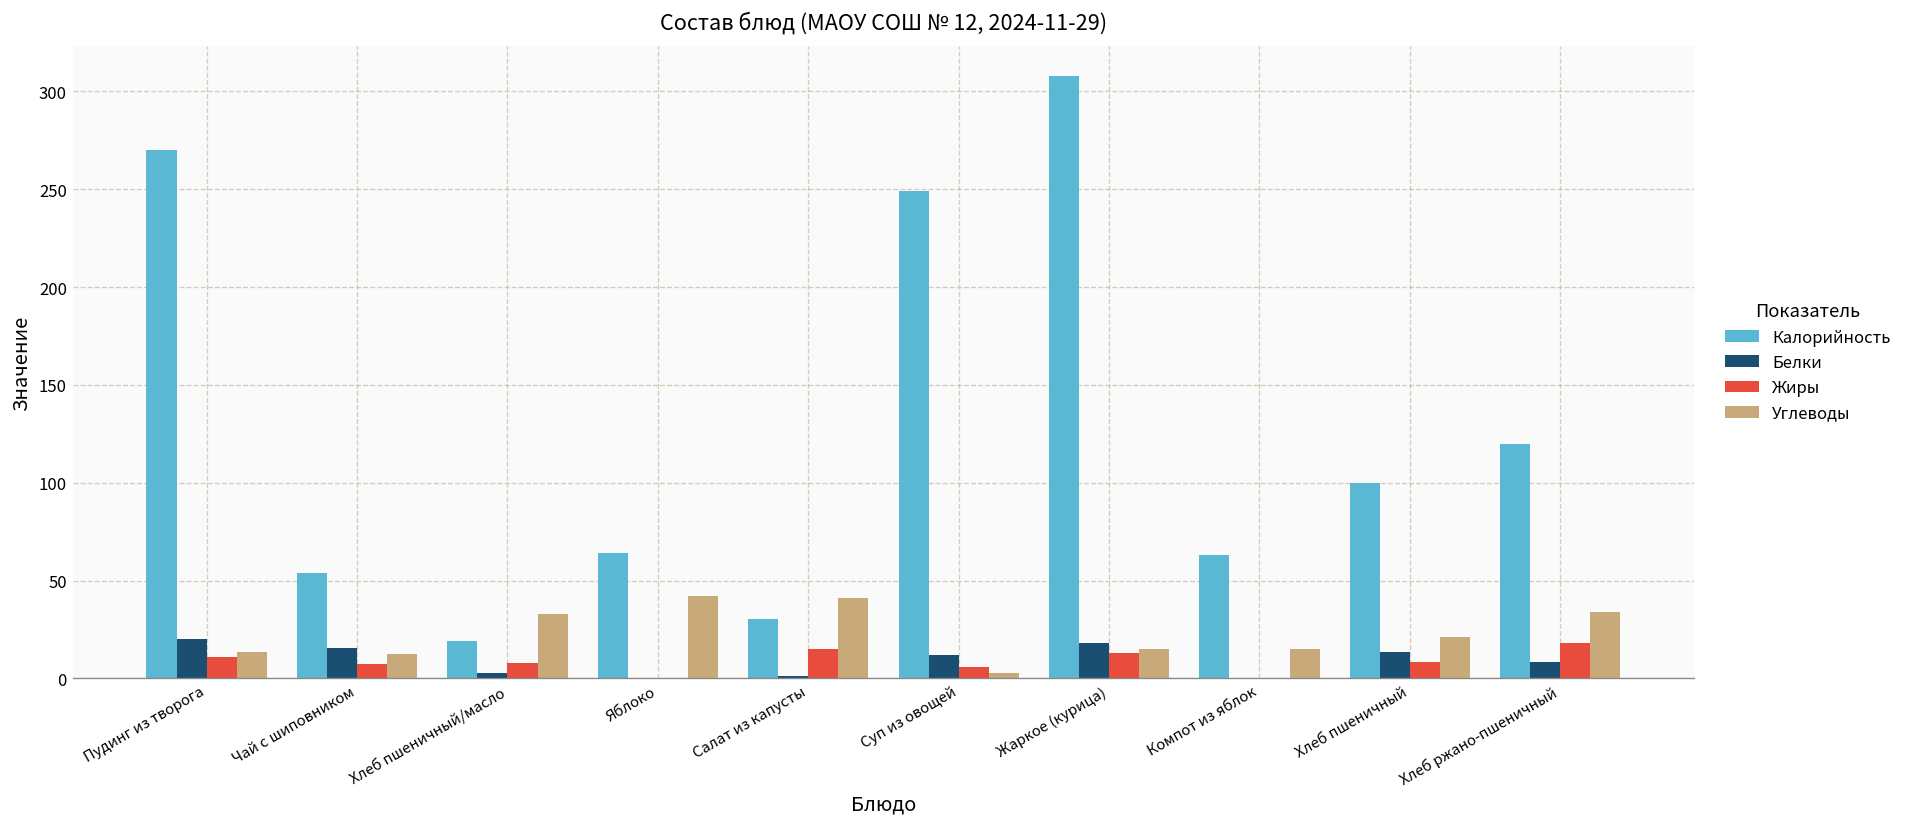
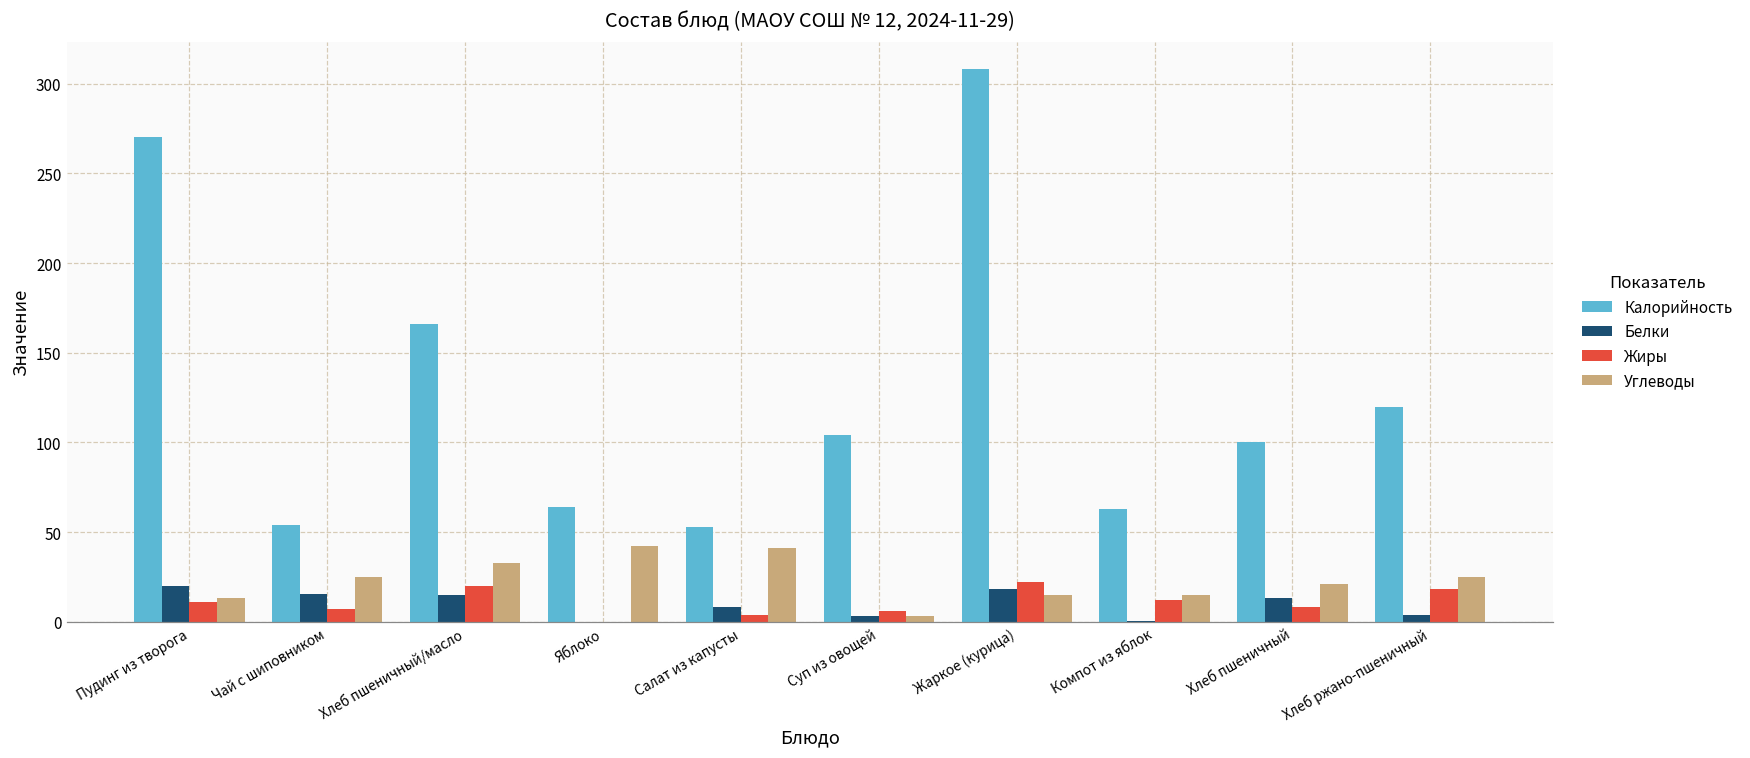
Углеводы, Чай с шиповником: 13 -> 25
Калорийность, Хлеб пшеничный/масло: 19 -> 166
Белки, Хлеб пшеничный/масло: 3 -> 15
Жиры, Хлеб пшеничный/масло: 8 -> 20
Калорийность, Салат из капусты: 30 -> 53
Белки, Салат из капусты: 1 -> 8
Жиры, Салат из капусты: 15 -> 4
Калорийность, Суп из овощей: 249 -> 104
Белки, Суп из овощей: 12 -> 3
Жиры, Жаркое (курица): 13 -> 22
Жиры, Компот из яблок: 0 -> 12
Белки, Хлеб ржано-пшеничный: 9 -> 4
Углеводы, Хлеб ржано-пшеничный: 34 -> 25
